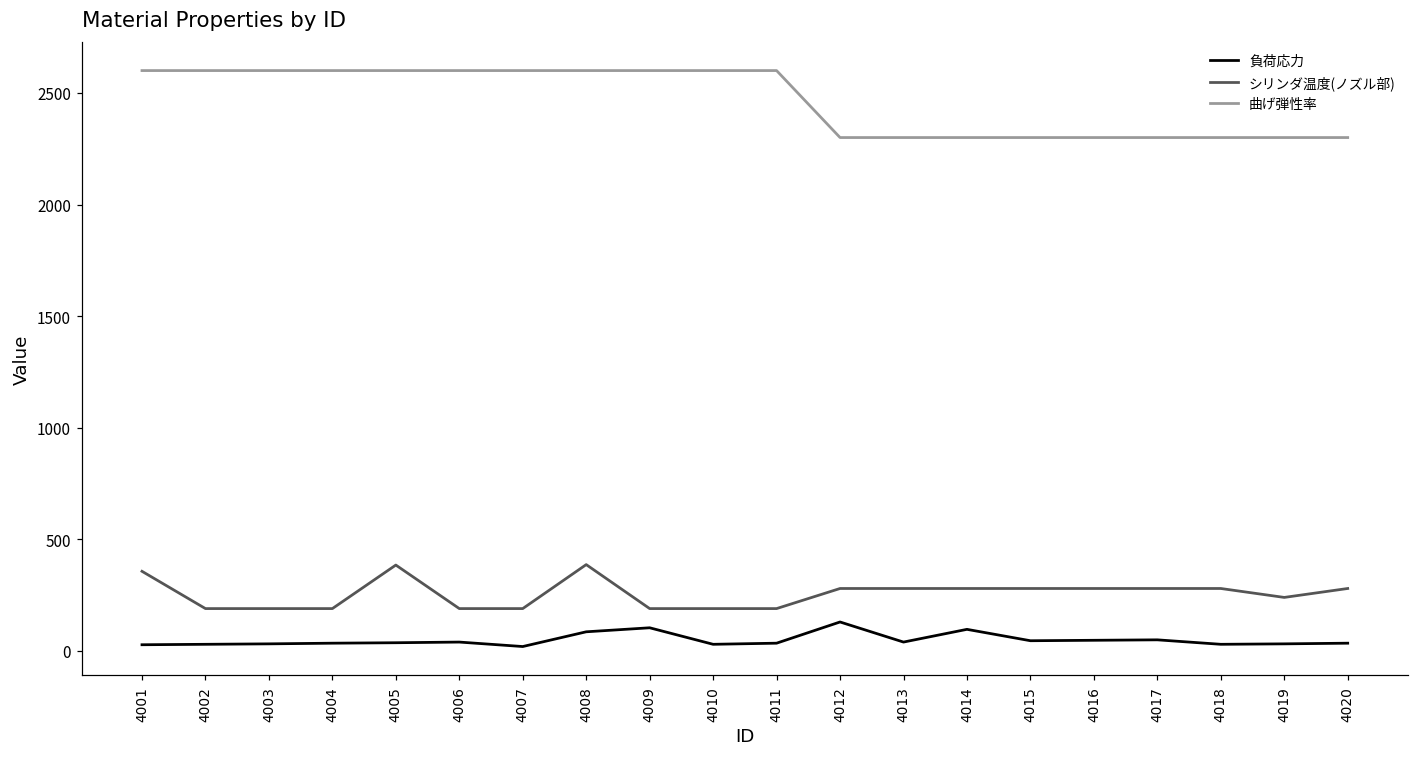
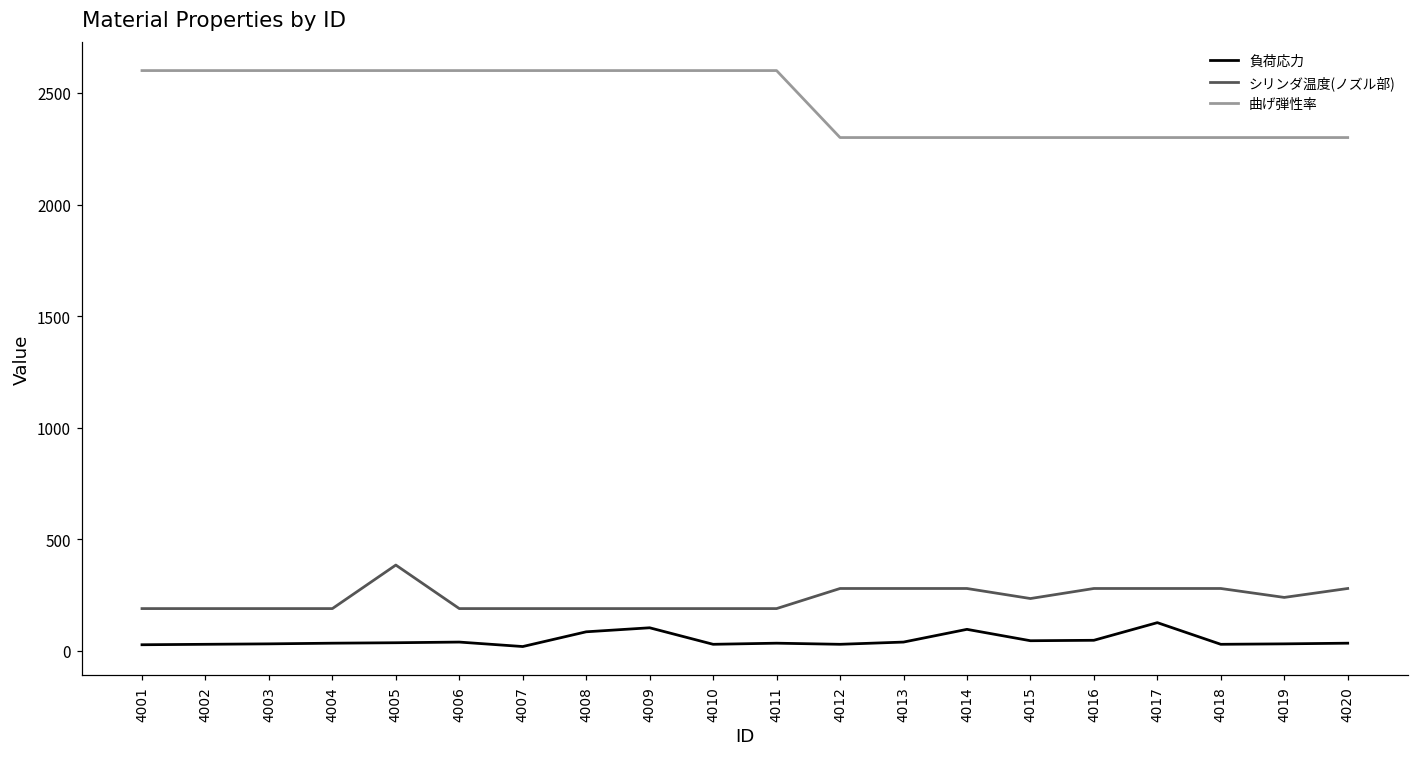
シリンダ温度(ノズル部), 4001: 360 -> 190
シリンダ温度(ノズル部), 4008: 390 -> 190
負荷応力, 4012: 130 -> 30
シリンダ温度(ノズル部), 4015: 280 -> 240
負荷応力, 4017: 50 -> 130
